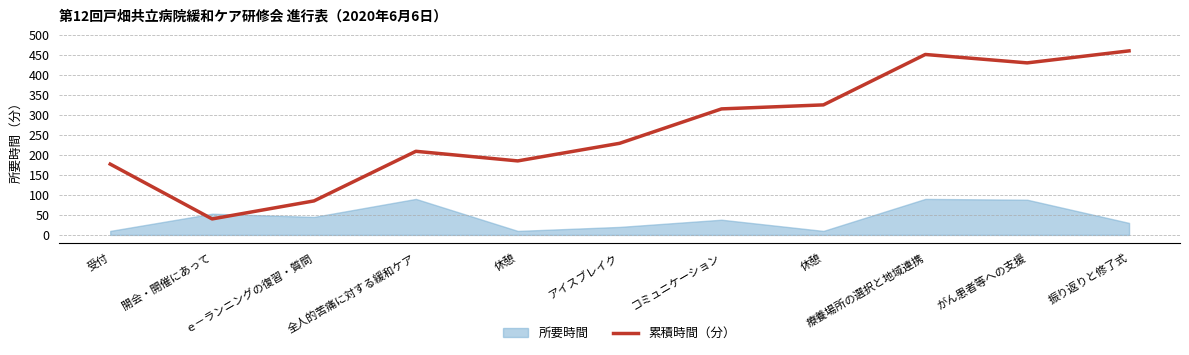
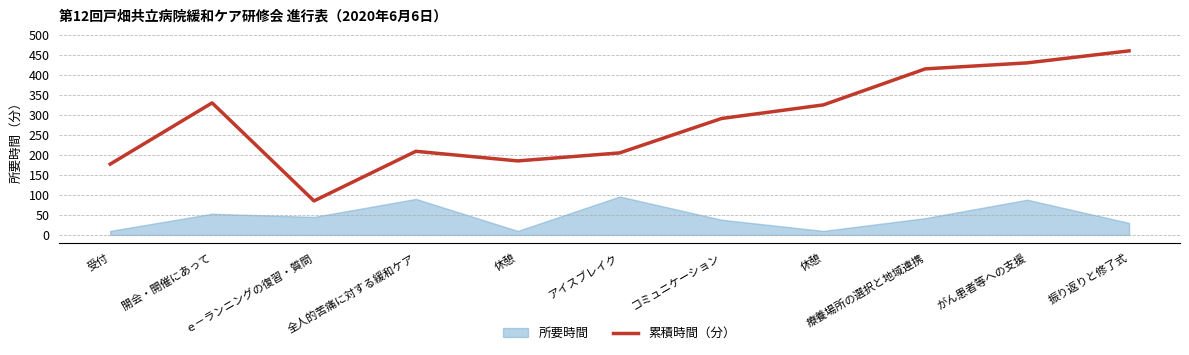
累積時間（分）, 開会・開催にあって: 40 -> 330
累積時間（分）, アイスブレイク: 230 -> 210
所要時間, アイスブレイク: 20 -> 100
累積時間（分）, コミュニケーション: 320 -> 290
累積時間（分）, 療養場所の選択と地域連携: 450 -> 420
所要時間, 療養場所の選択と地域連携: 90 -> 40
